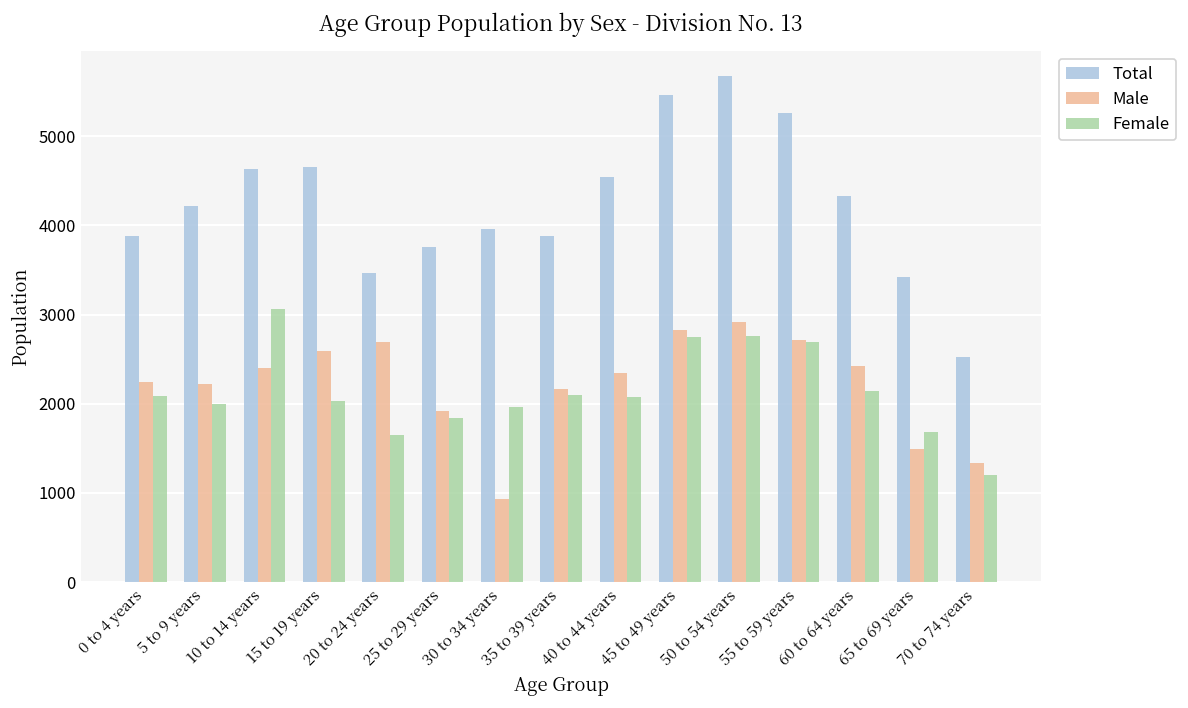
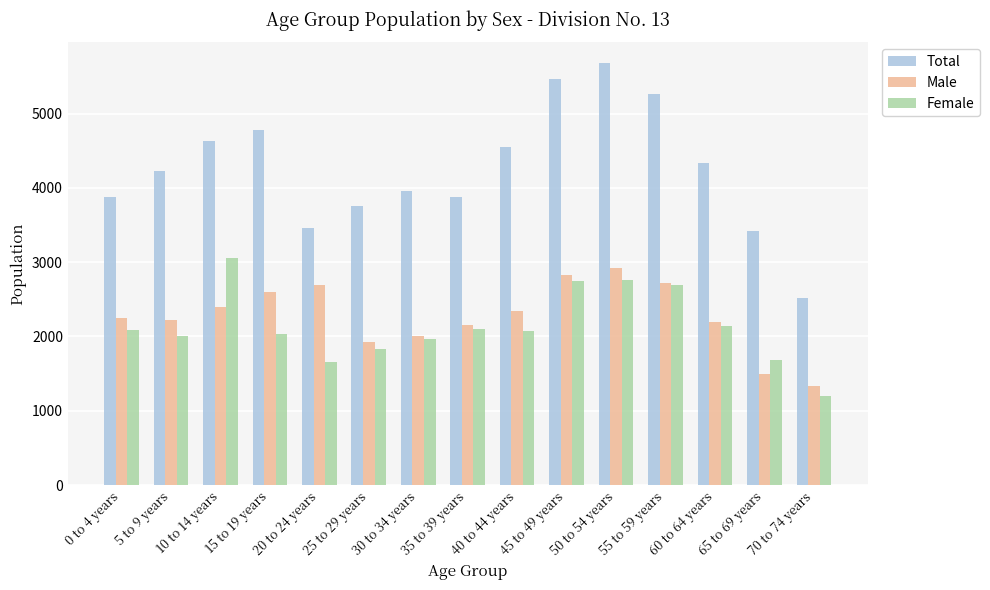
Total, 15 to 19 years: 4700 -> 4800
Male, 30 to 34 years: 900 -> 2000
Male, 60 to 64 years: 2400 -> 2200
